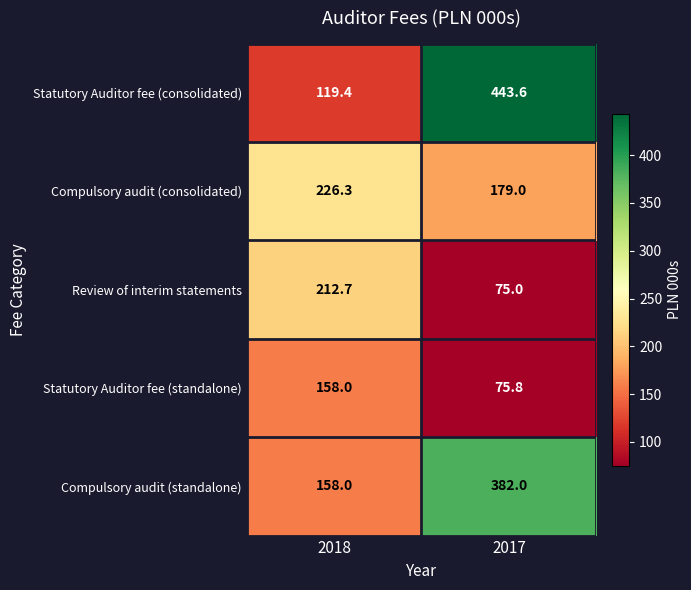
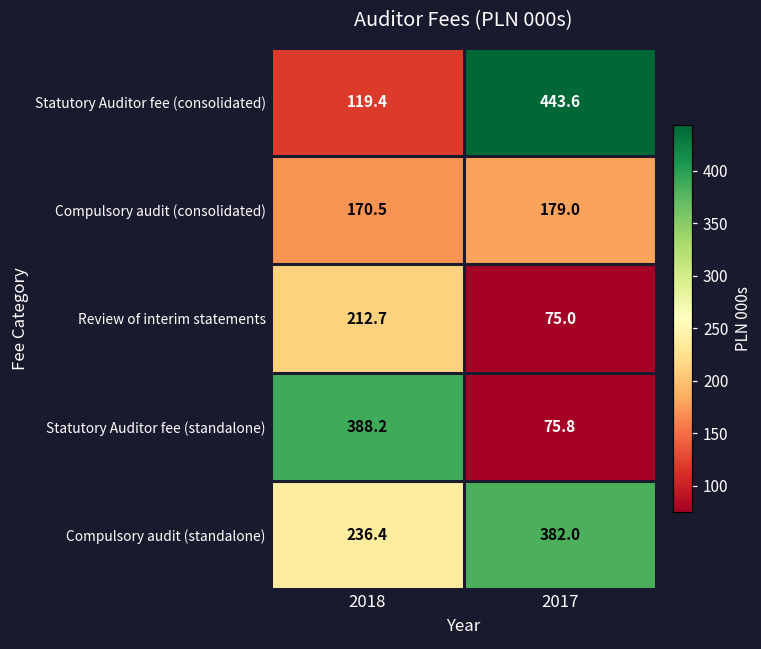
Compulsory audit (consolidated), 2018: 226.3 -> 170.5
Statutory Auditor fee (standalone), 2018: 158.0 -> 388.2
Compulsory audit (standalone), 2018: 158.0 -> 236.4
